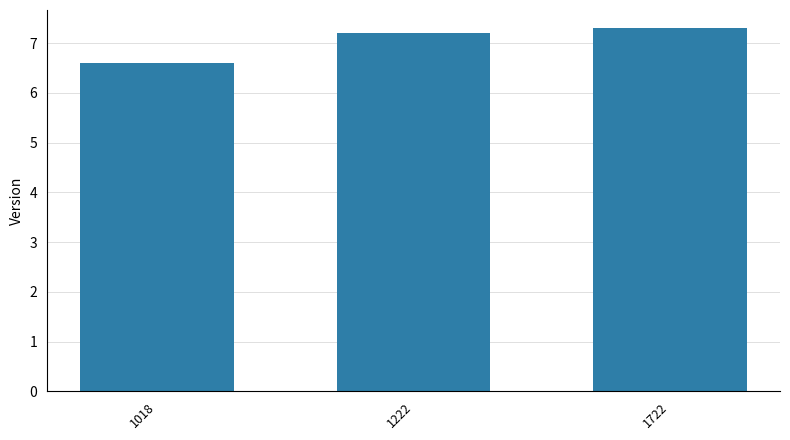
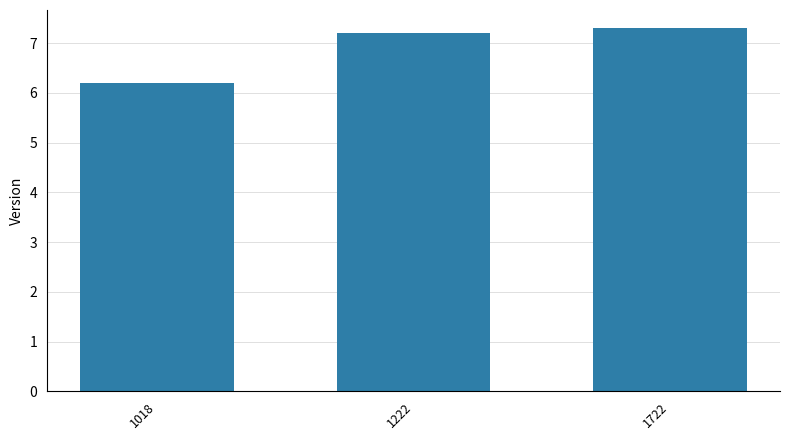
1018: 6.6 -> 6.2
